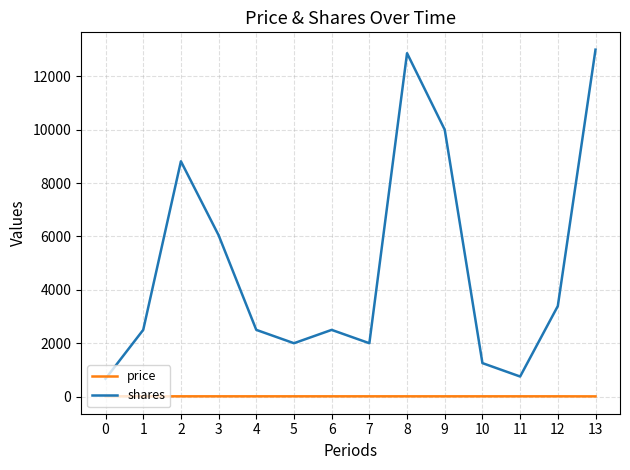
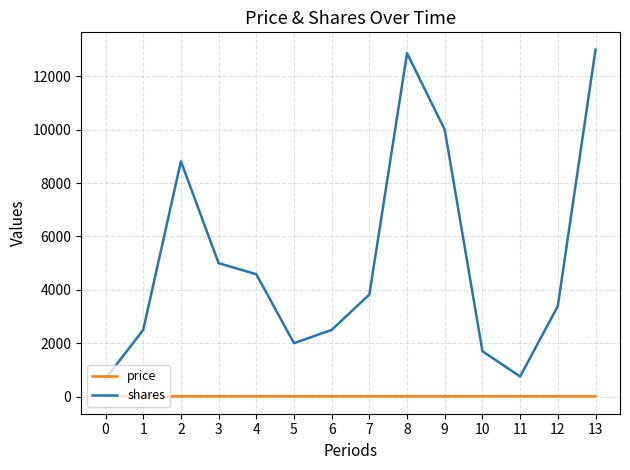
shares, 3: 6000 -> 5000
shares, 4: 2500 -> 4600
shares, 7: 2000 -> 3800
shares, 10: 1300 -> 1700
